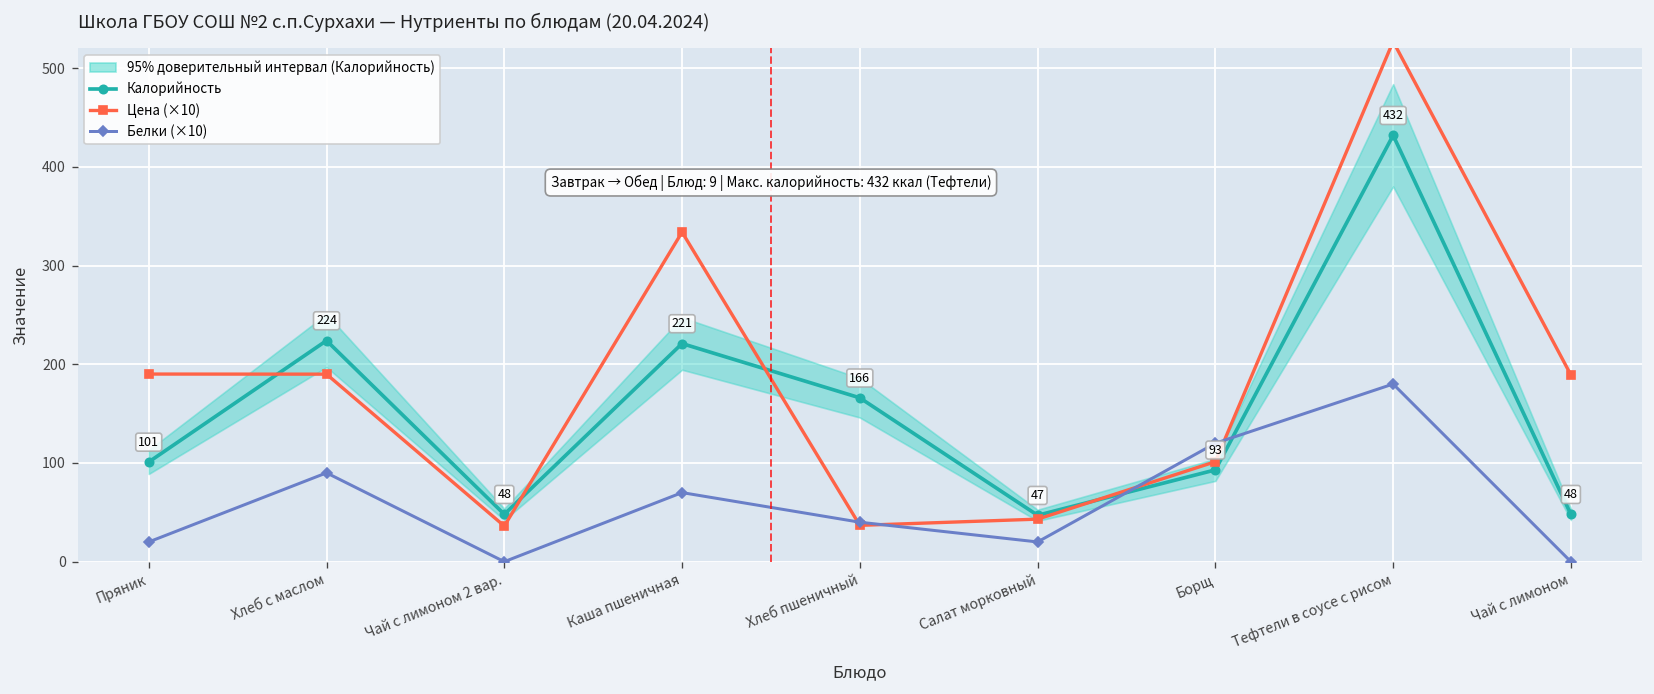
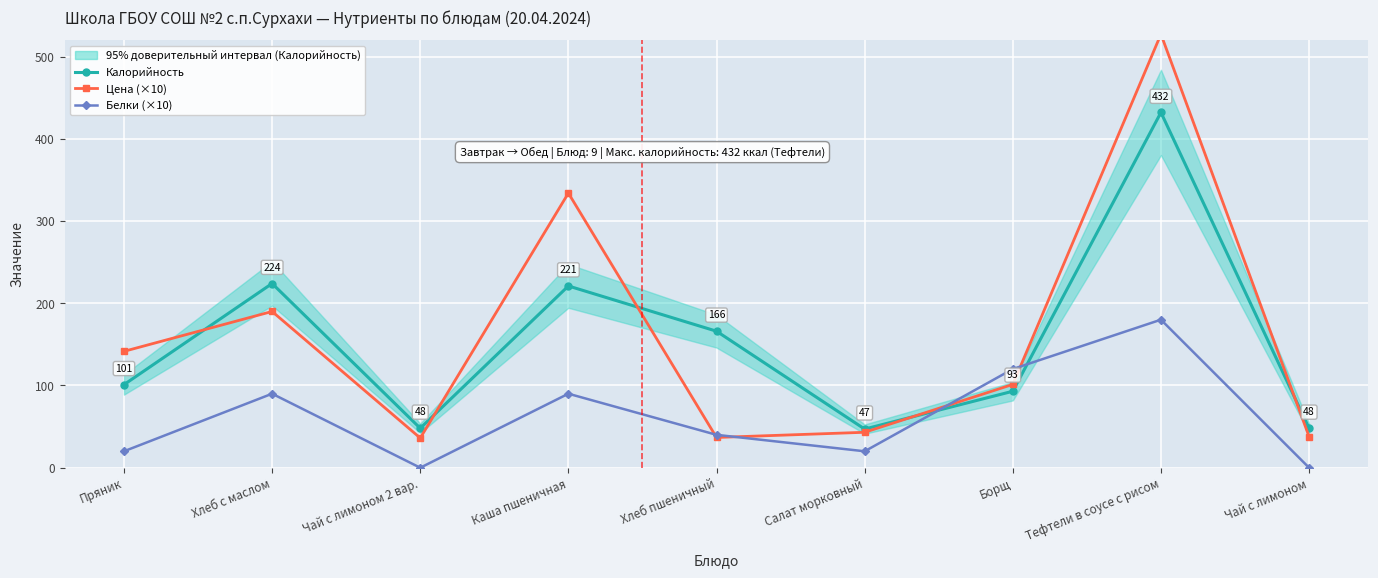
Цена (×10), Пряник: 190 -> 140
Белки (×10), Каша пшеничная: 70 -> 90
Цена (×10), Чай с лимоном: 190 -> 40
